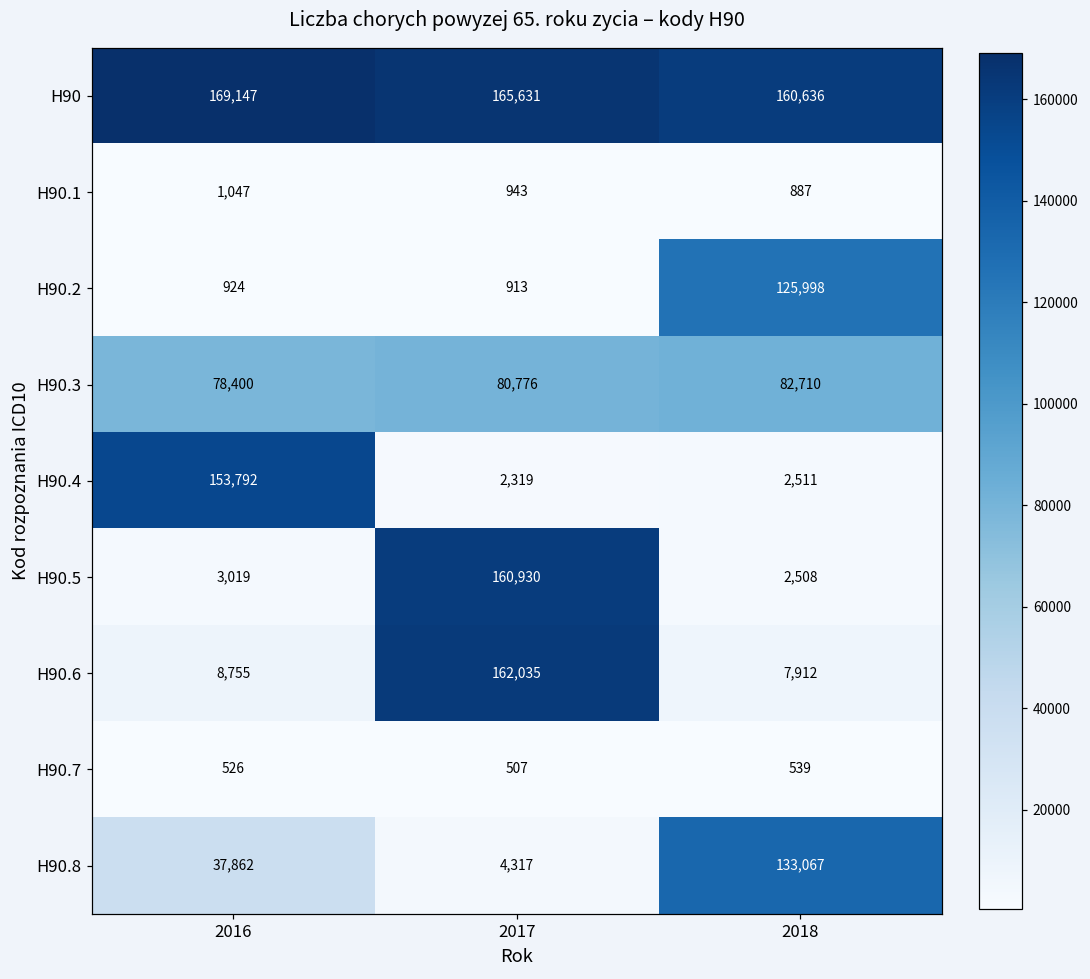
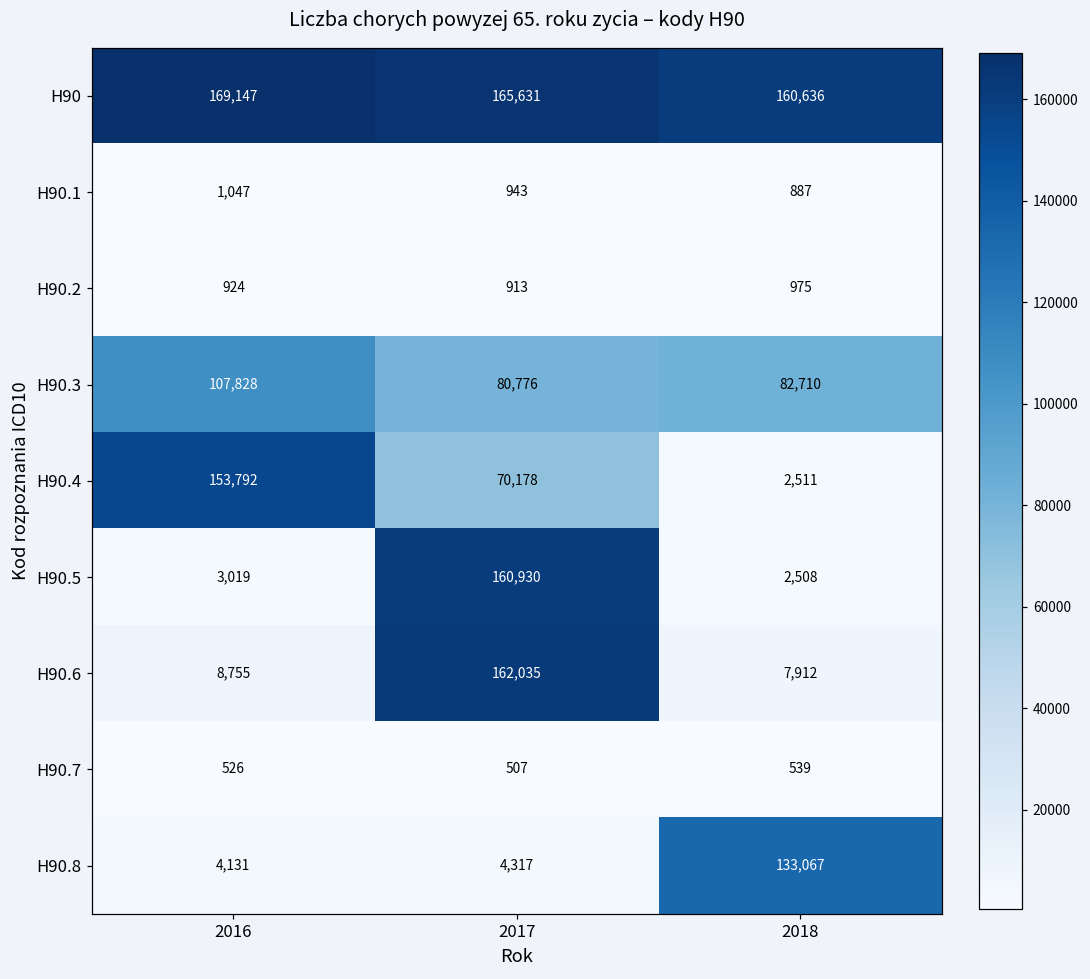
H90.2, 2018: 125,998 -> 975
H90.3, 2016: 78,400 -> 107,828
H90.4, 2017: 2,319 -> 70,178
H90.8, 2016: 37,862 -> 4,131
